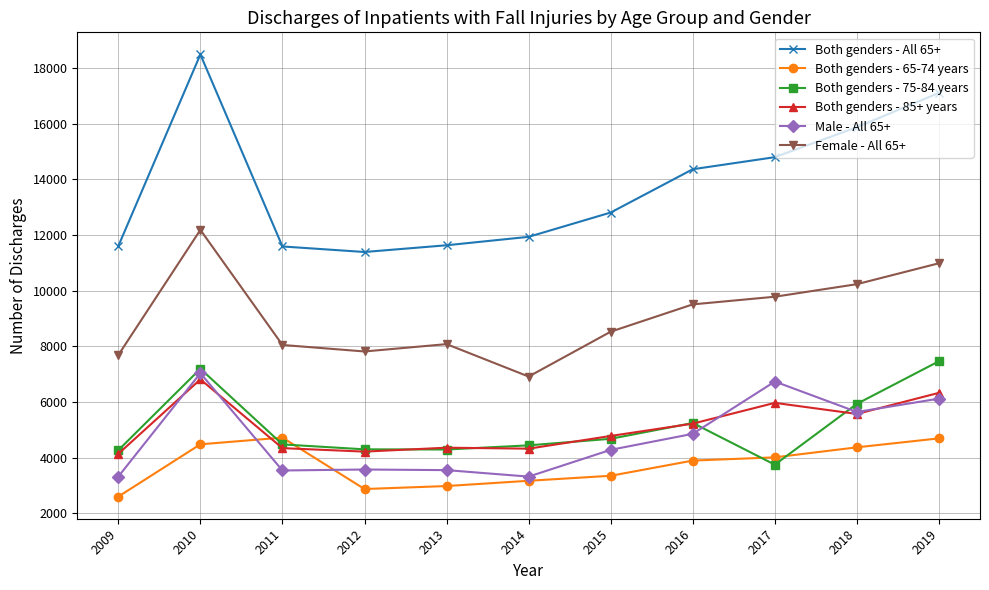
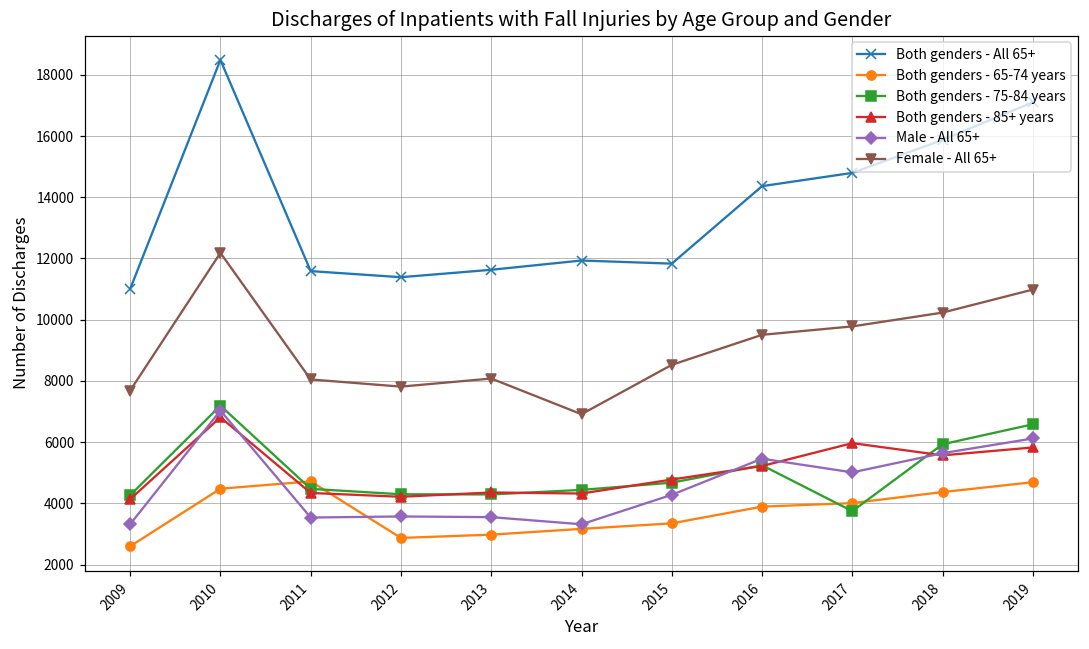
Both genders - All 65+, 2009: 11600 -> 11000
Both genders - All 65+, 2015: 12800 -> 11800
Male - All 65+, 2016: 4900 -> 5500
Male - All 65+, 2017: 6700 -> 5000
Both genders - 75-84 years, 2019: 7500 -> 6600
Both genders - 85+ years, 2019: 6300 -> 5800
